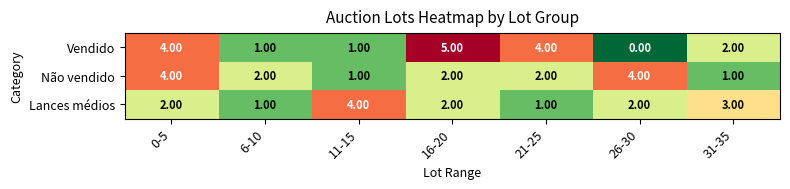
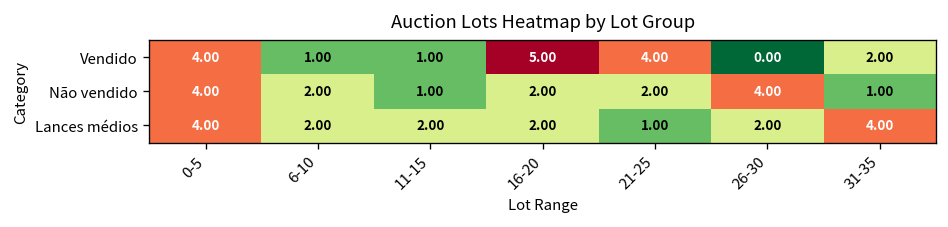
Lances médios, 0-5: 2.00 -> 4.00
Lances médios, 6-10: 1.00 -> 2.00
Lances médios, 11-15: 4.00 -> 2.00
Lances médios, 31-35: 3.00 -> 4.00
